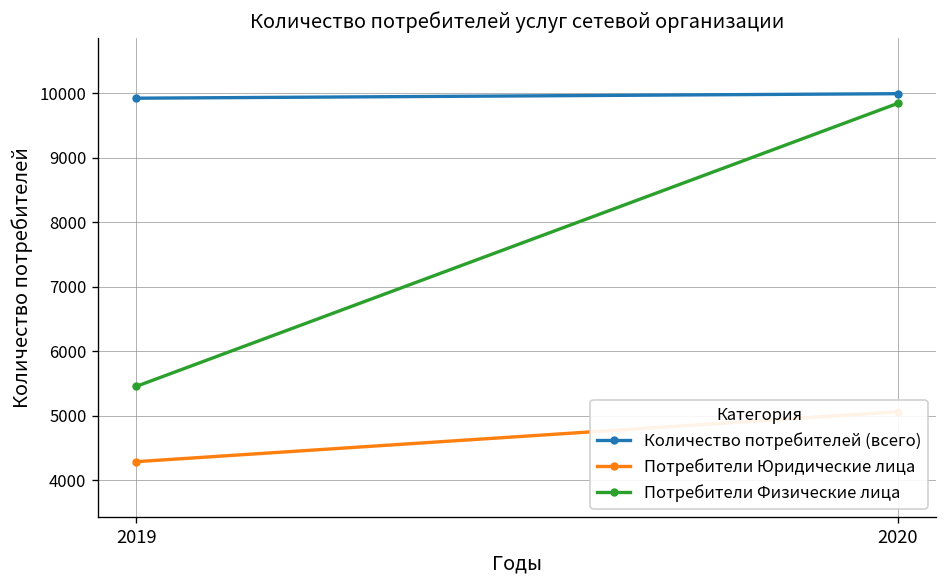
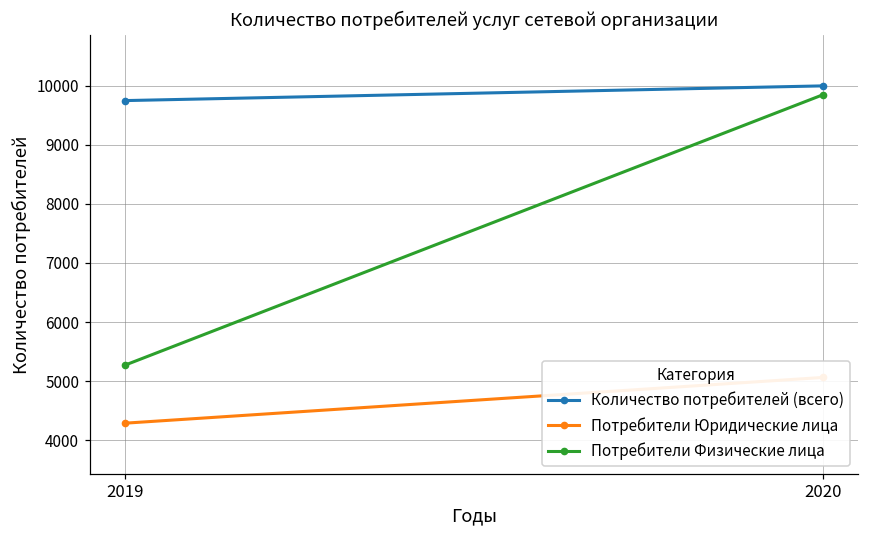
Количество потребителей (всего), 2019: 9900 -> 9700
Потребители Физические лица, 2019: 5500 -> 5300
